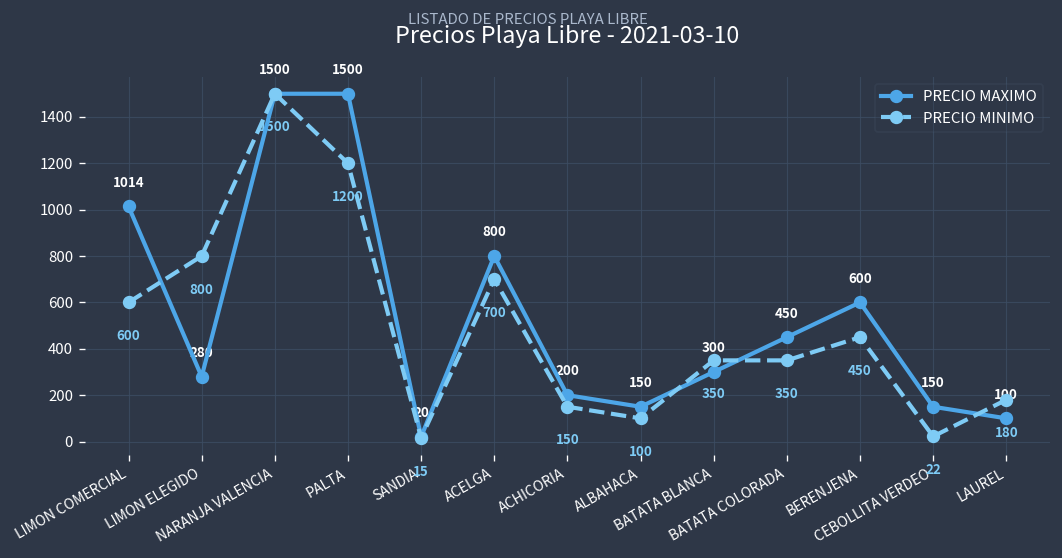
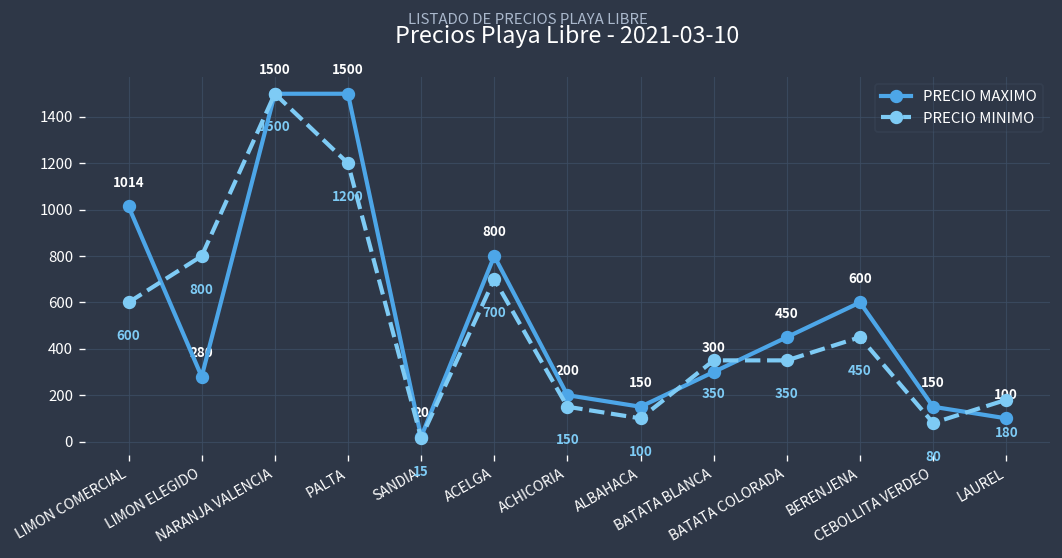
PRECIO MINIMO, CEBOLLITA VERDEO: 22 -> 80
